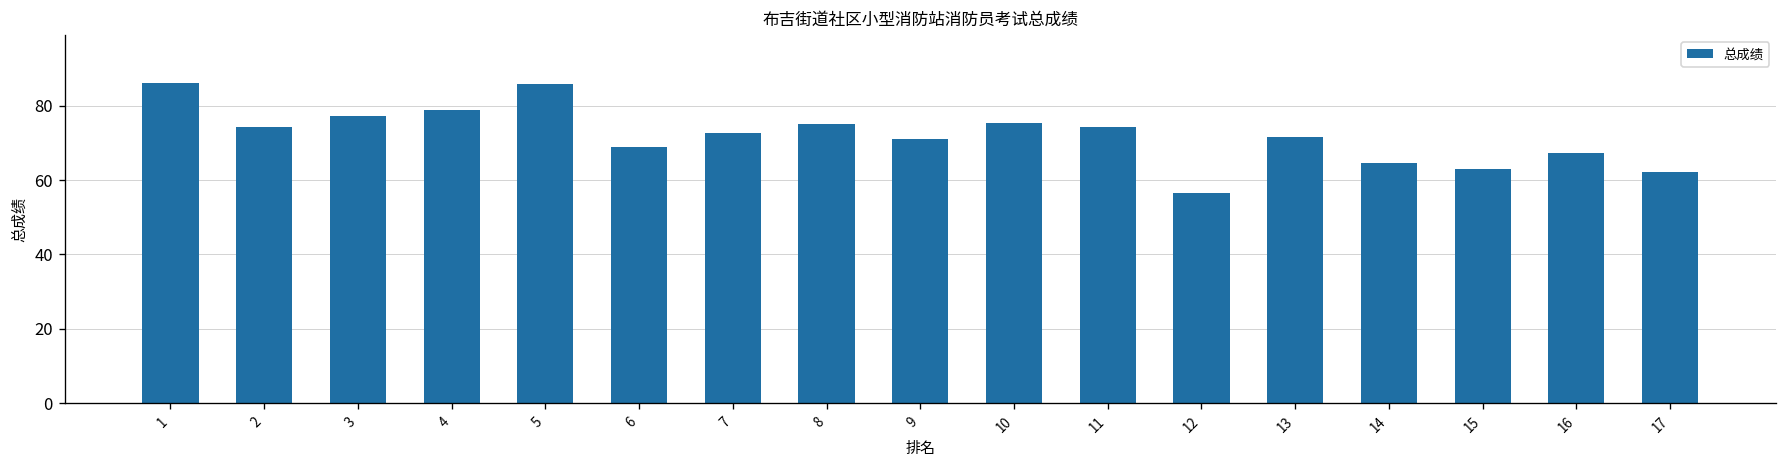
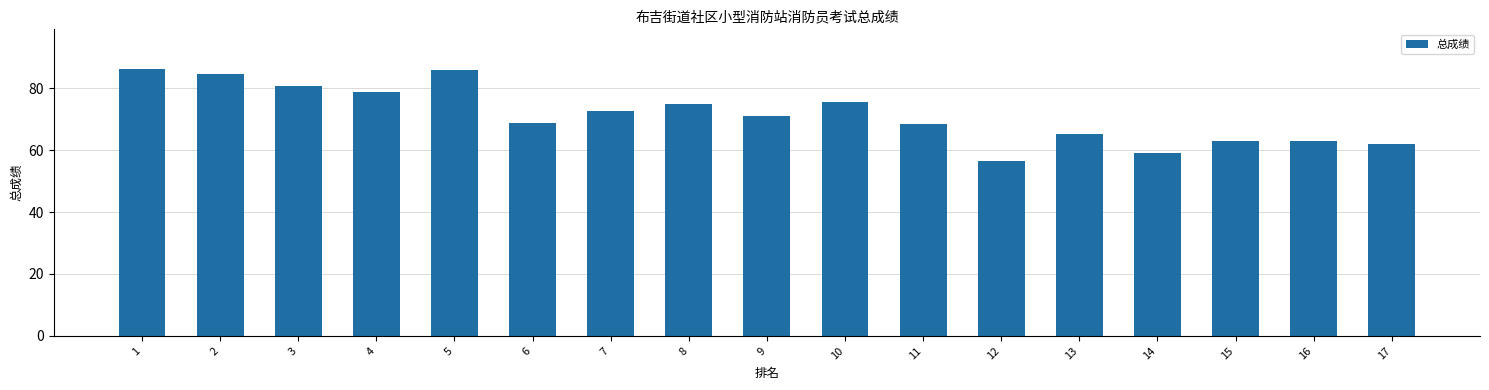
2: 74 -> 85
3: 77 -> 81
11: 74 -> 68
13: 72 -> 65
14: 64 -> 59
16: 67 -> 63
